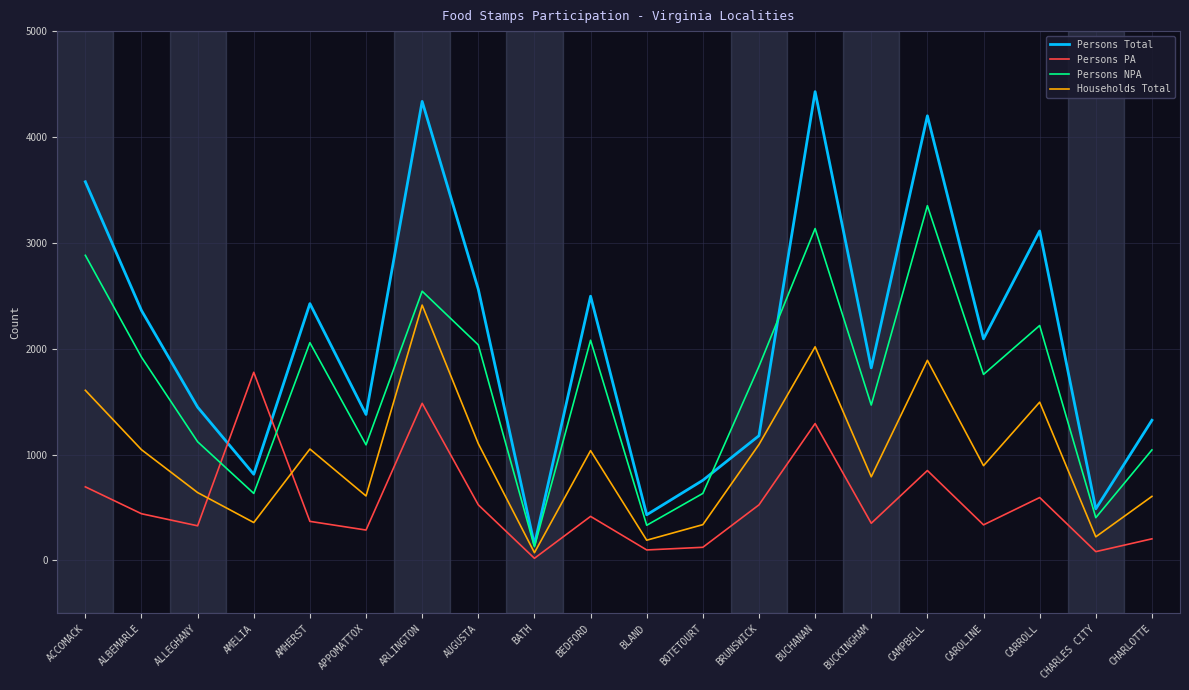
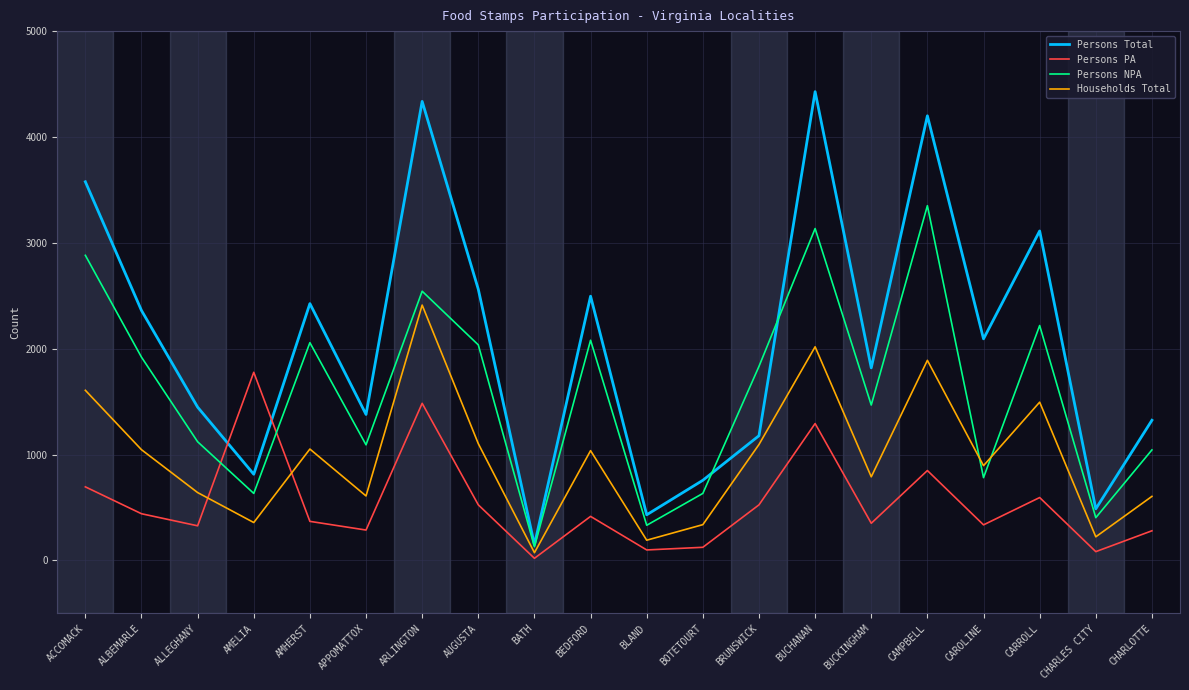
Persons NPA, CAROLINE: 1760 -> 780
Persons PA, CHARLOTTE: 200 -> 280
